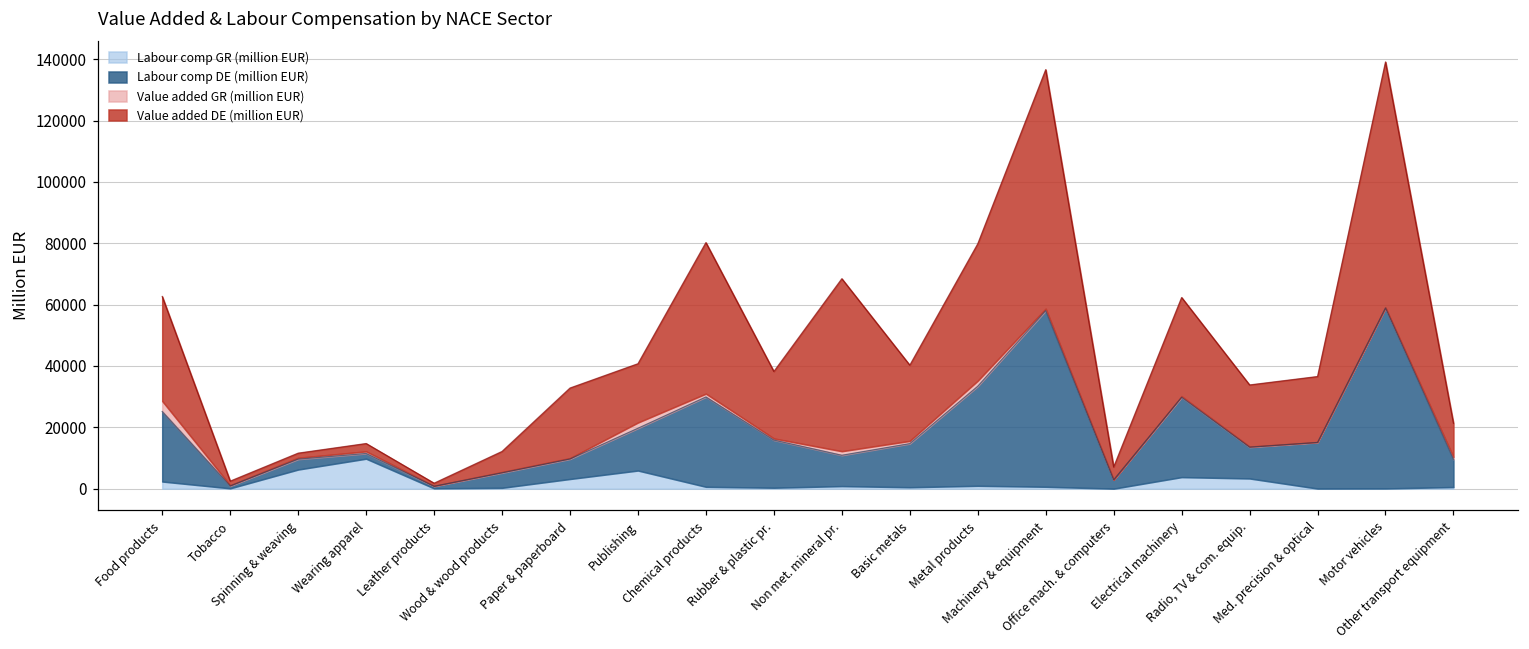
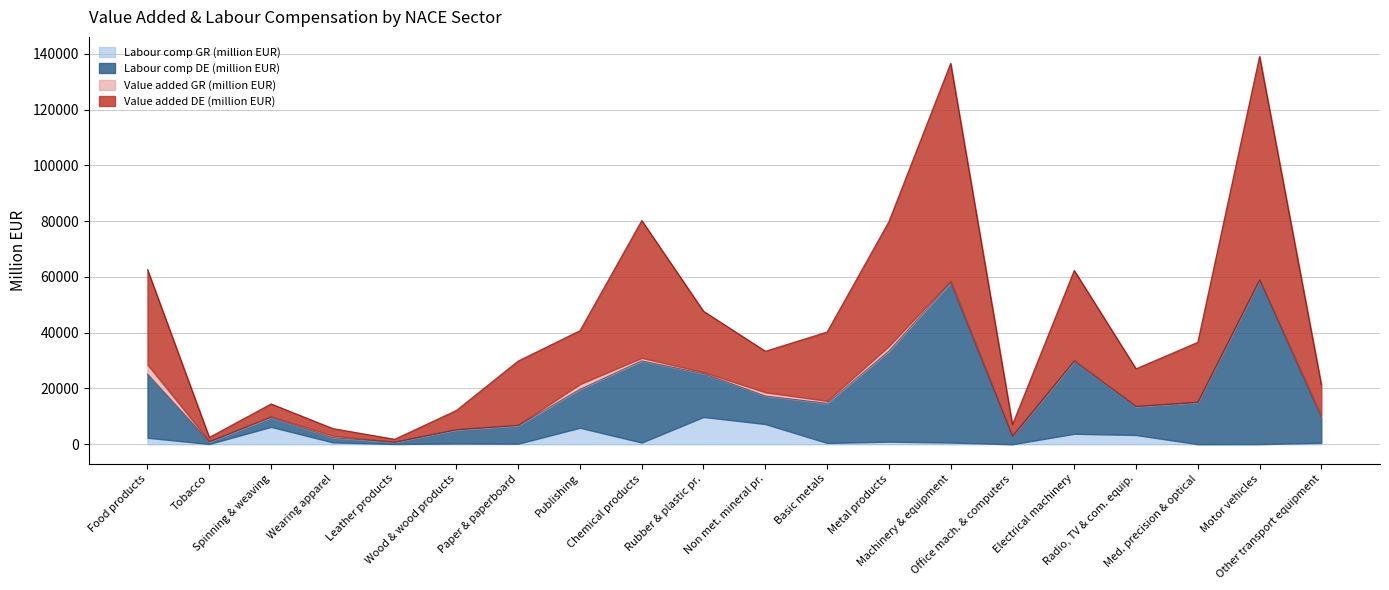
Value added DE (million EUR), Spinning & weaving: 2000 -> 4000
Labour comp GR (million EUR), Wearing apparel: 10000 -> 1000
Labour comp GR (million EUR), Paper & paperboard: 3000 -> 0
Labour comp GR (million EUR), Rubber & plastic pr.: 0 -> 10000
Labour comp GR (million EUR), Non met. mineral pr.: 1000 -> 7000
Value added DE (million EUR), Non met. mineral pr.: 56000 -> 15000
Value added DE (million EUR), Radio, TV & com. equip.: 20000 -> 13000
